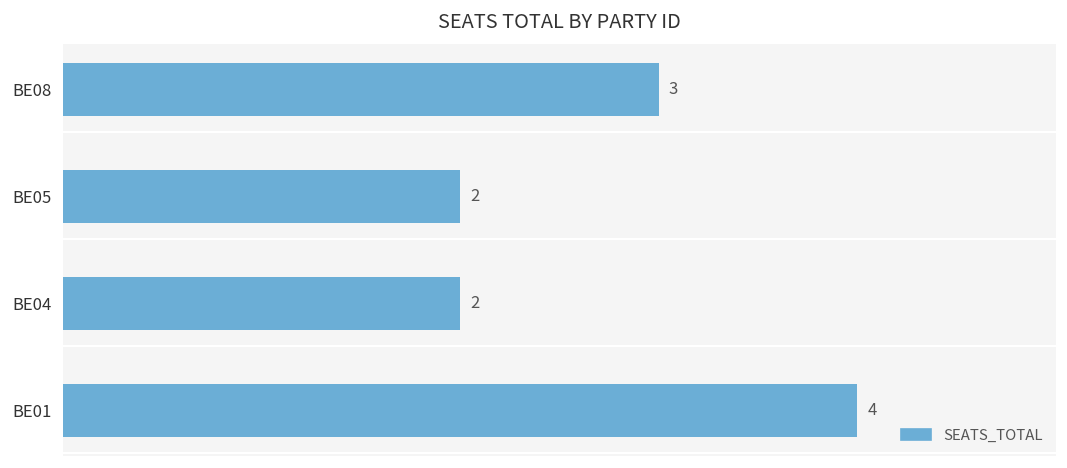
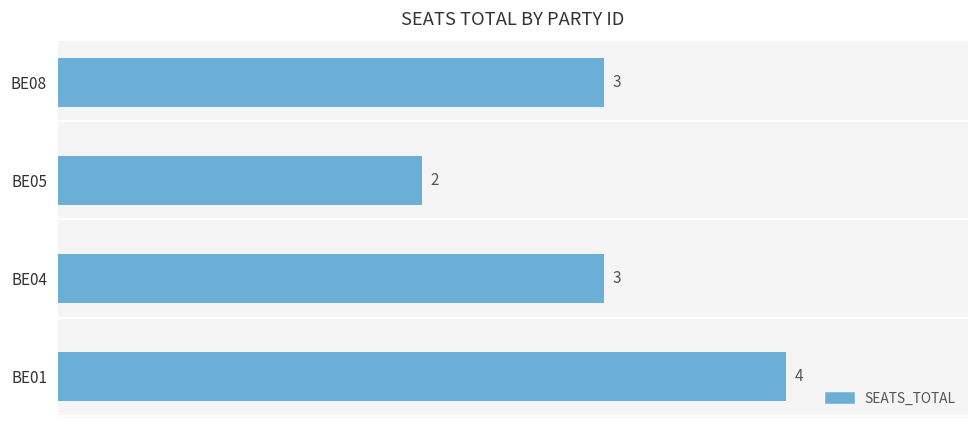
BE04: 2 -> 3
